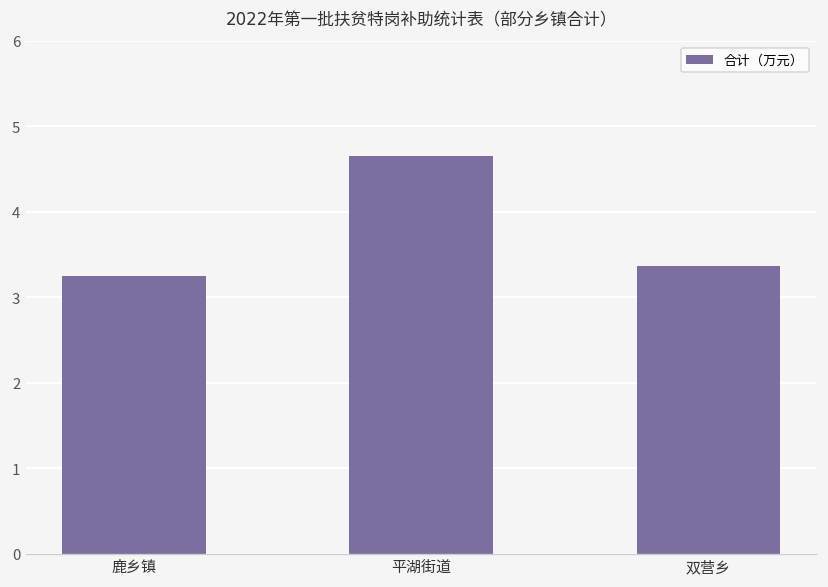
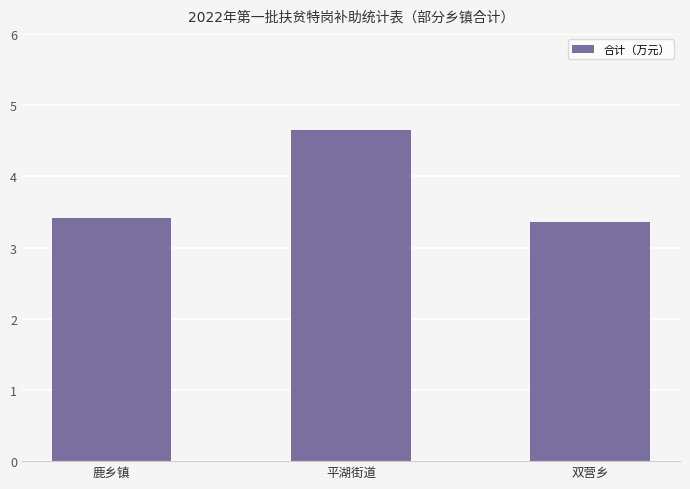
鹿乡镇: 3.3 -> 3.4
